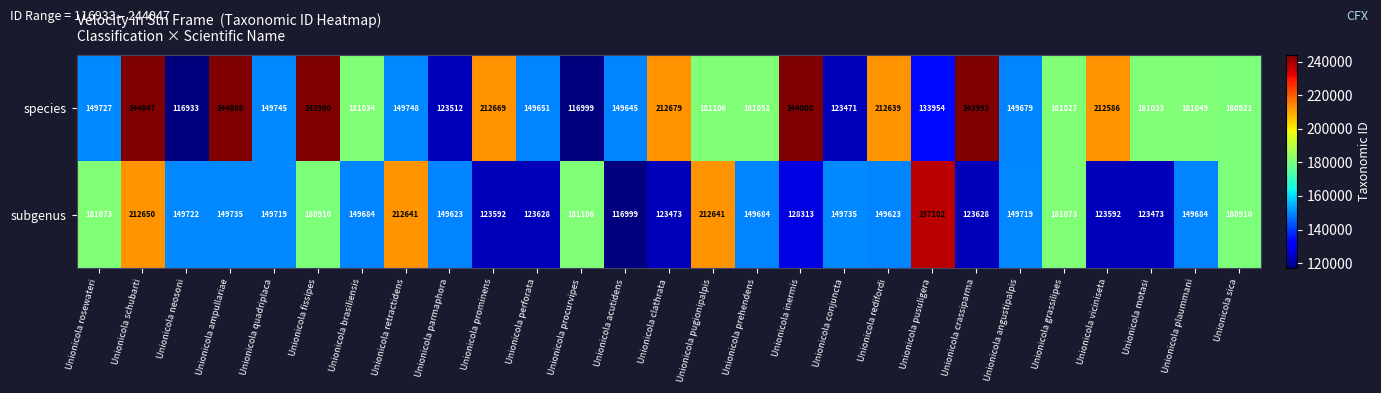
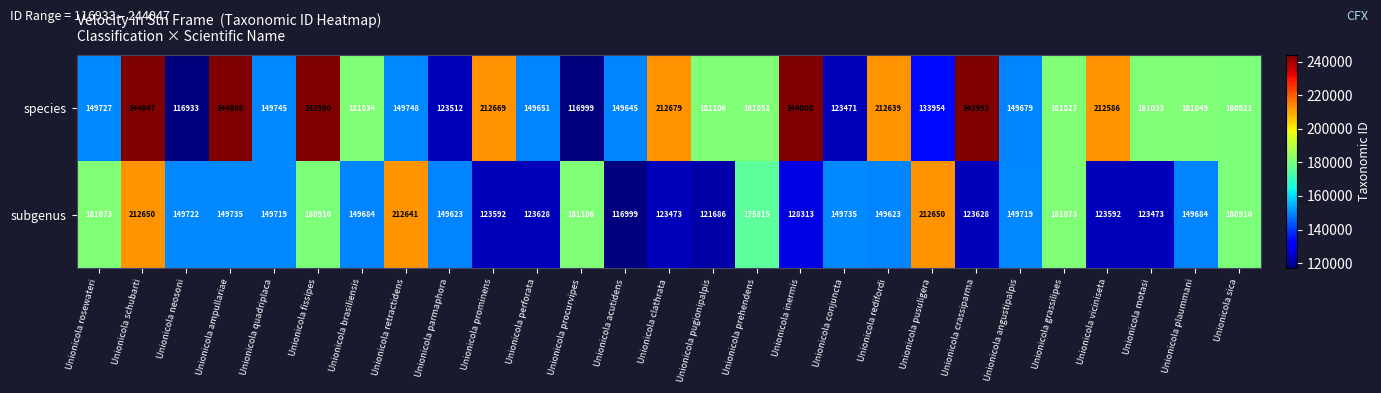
subgenus, Unionicola pugionipalpis: 212641 -> 121686
subgenus, Unionicola prehendens: 149684 -> 175815
subgenus, Unionicola pusuligera: 237102 -> 212650
